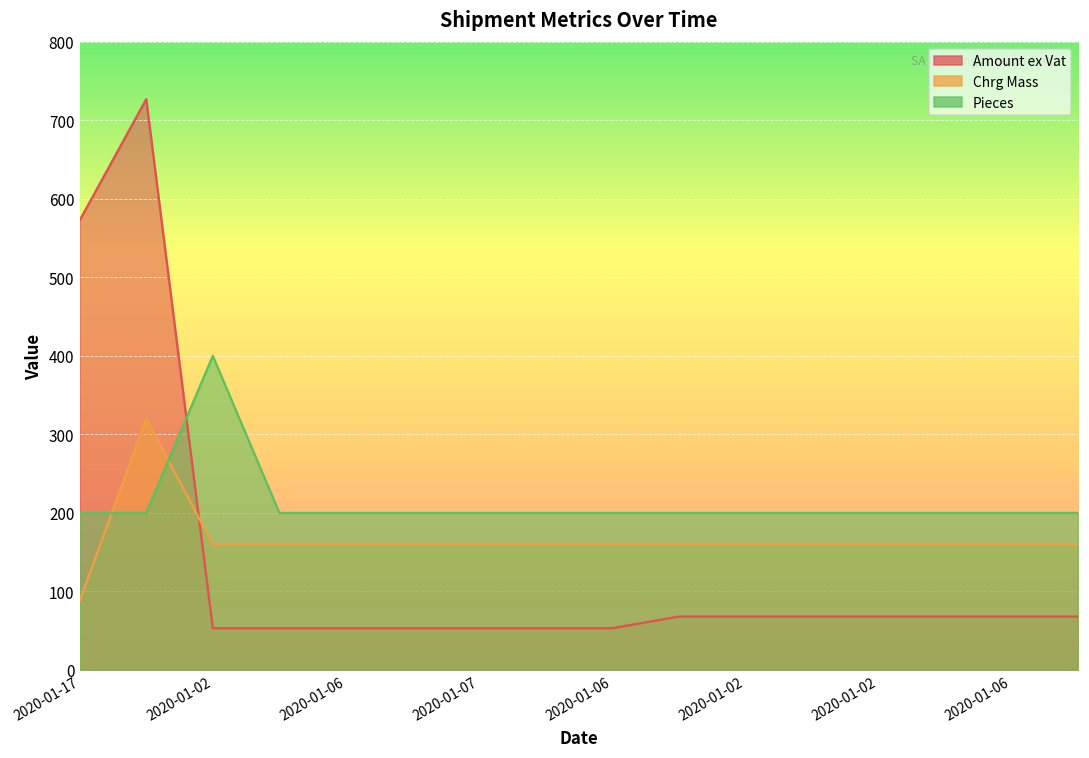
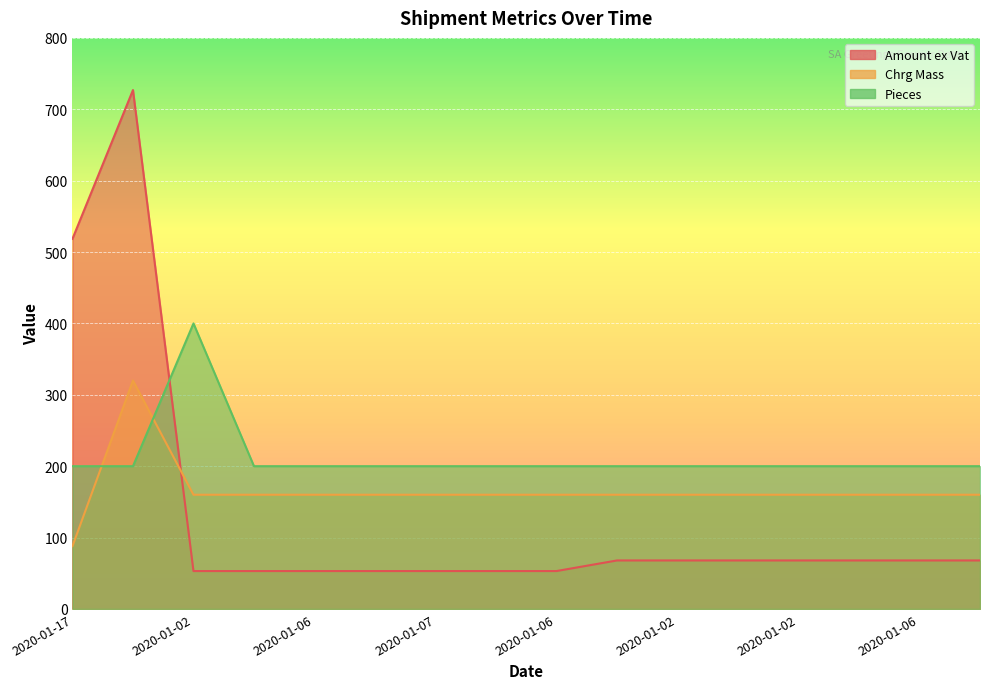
Amount ex Vat, 2020-01-17: 570 -> 520
